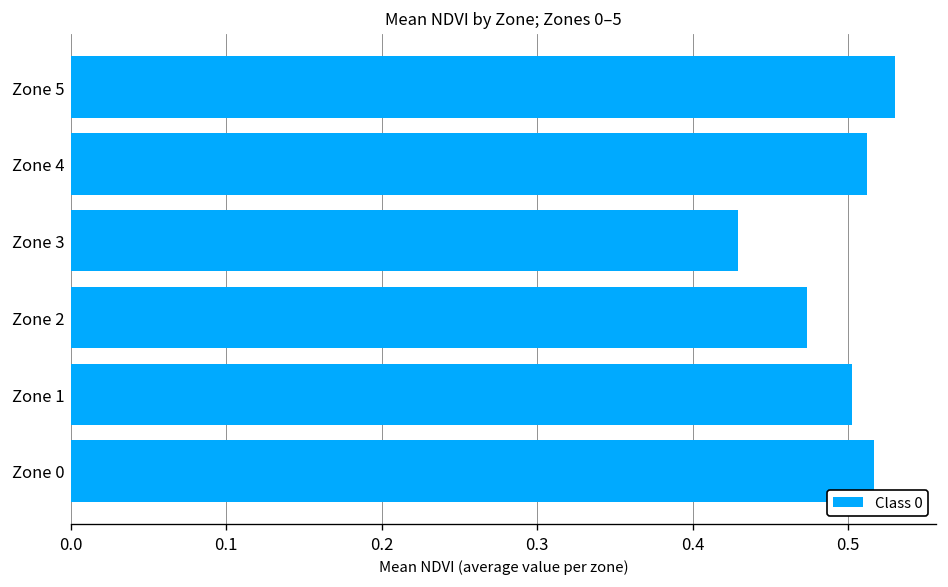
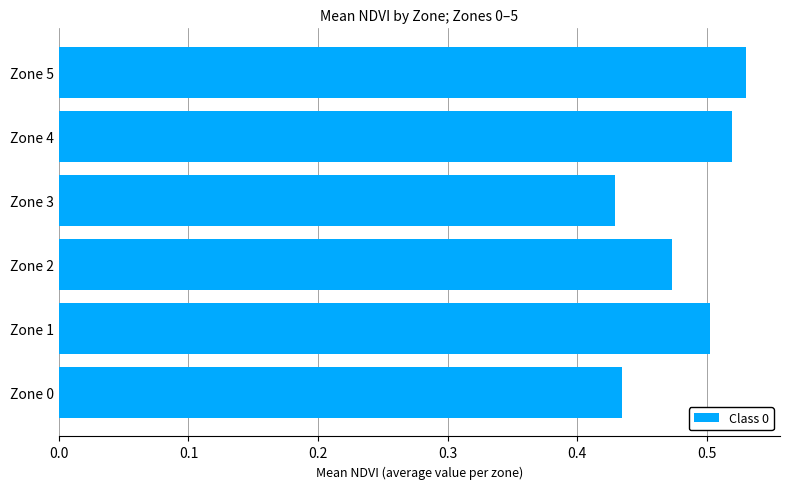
Zone 4: 0.512 -> 0.519
Zone 0: 0.516 -> 0.435
